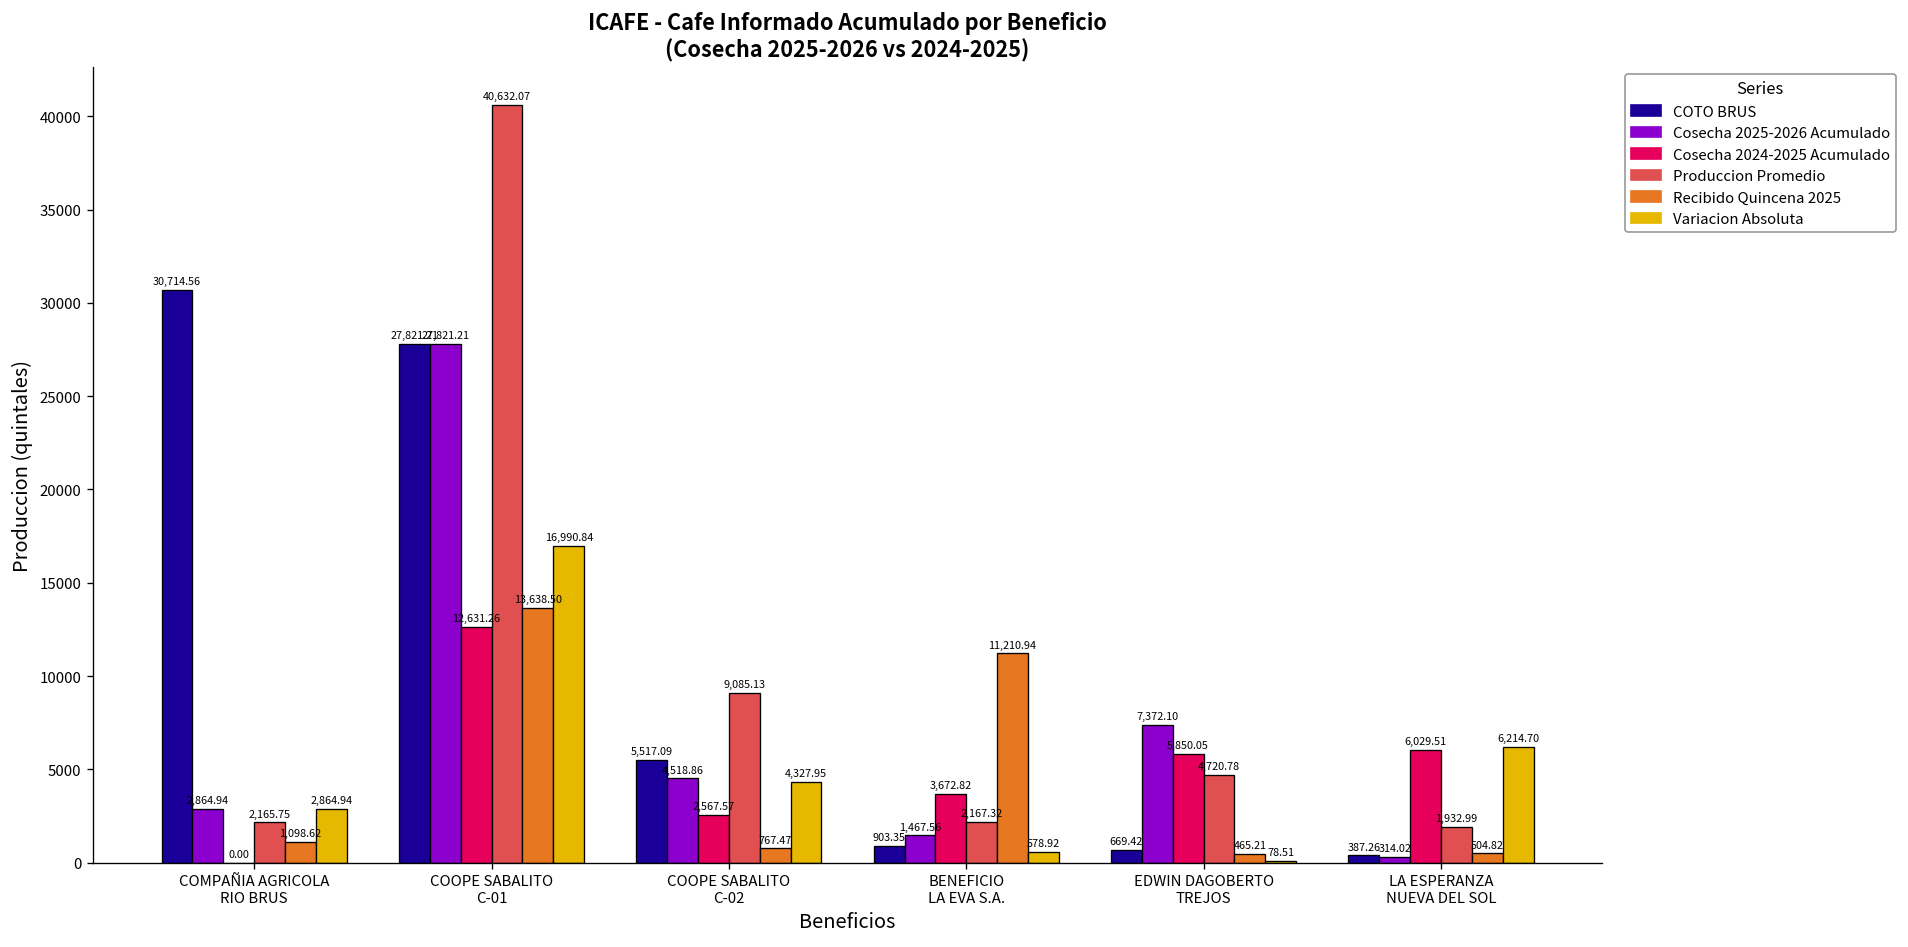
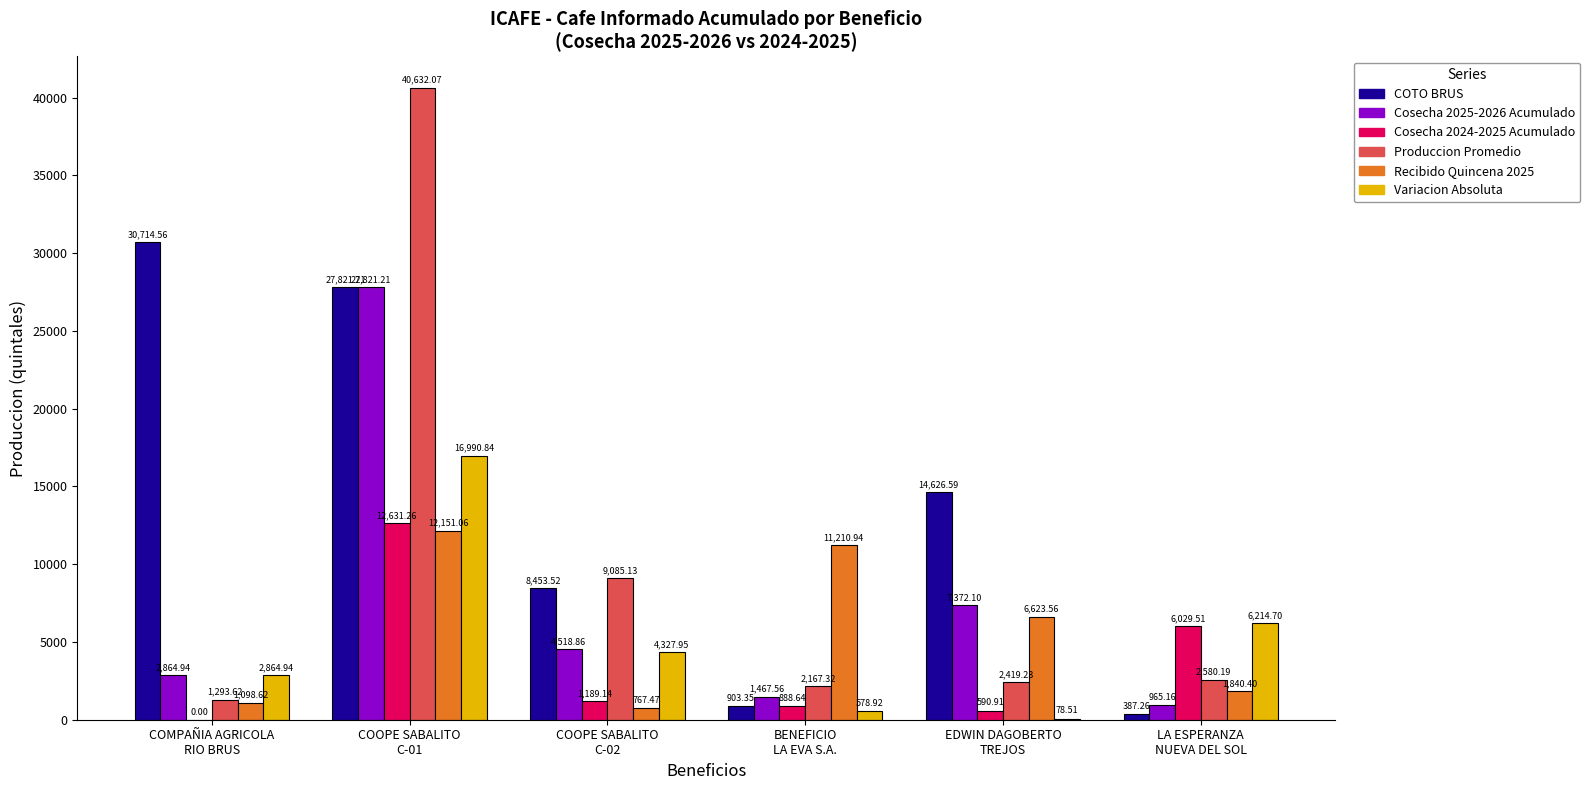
Produccion Promedio, COMPAÑIA AGRICOLA RIO BRUS: 2,165.75 -> 1,293.62
Recibido Quincena 2025, COOPE SABALITO C-01: 13,638.50 -> 12,151.06
COTO BRUS, COOPE SABALITO C-02: 5,517.09 -> 8,453.52
Cosecha 2024-2025 Acumulado, COOPE SABALITO C-02: 2,567.57 -> 1,189.14
Cosecha 2024-2025 Acumulado, BENEFICIO LA EVA S.A.: 3,672.82 -> 888.64
COTO BRUS, EDWIN DAGOBERTO TREJOS: 669.42 -> 14,626.59
Cosecha 2024-2025 Acumulado, EDWIN DAGOBERTO TREJOS: 5,850.05 -> 590.91
Produccion Promedio, EDWIN DAGOBERTO TREJOS: 4,720.78 -> 2,419.23
Recibido Quincena 2025, EDWIN DAGOBERTO TREJOS: 465.21 -> 6,623.56
Cosecha 2025-2026 Acumulado, LA ESPERANZA NUEVA DEL SOL: 314.02 -> 965.16
Produccion Promedio, LA ESPERANZA NUEVA DEL SOL: 1,932.99 -> 2,580.19
Recibido Quincena 2025, LA ESPERANZA NUEVA DEL SOL: 504.82 -> 1,840.40
